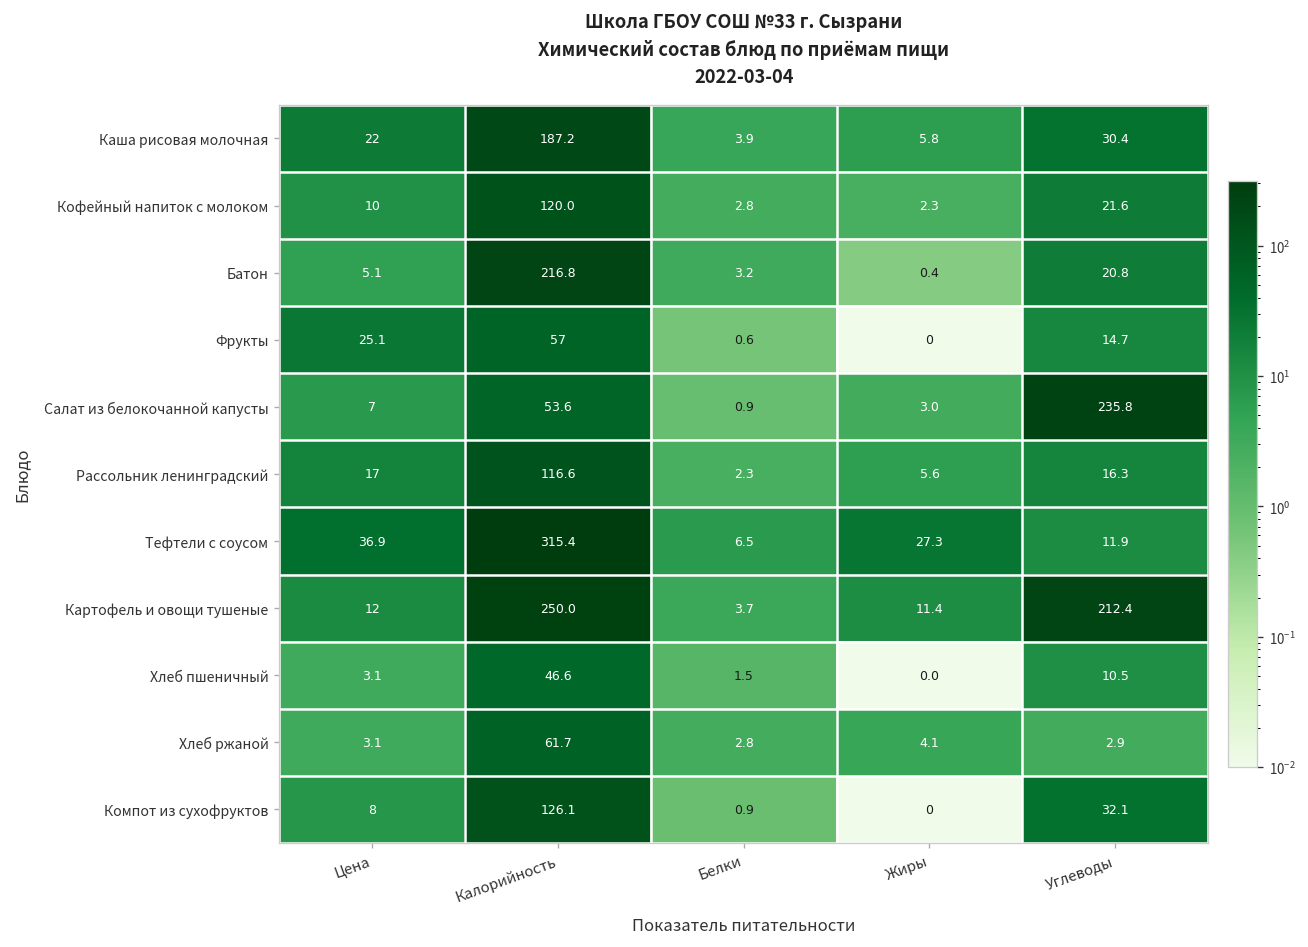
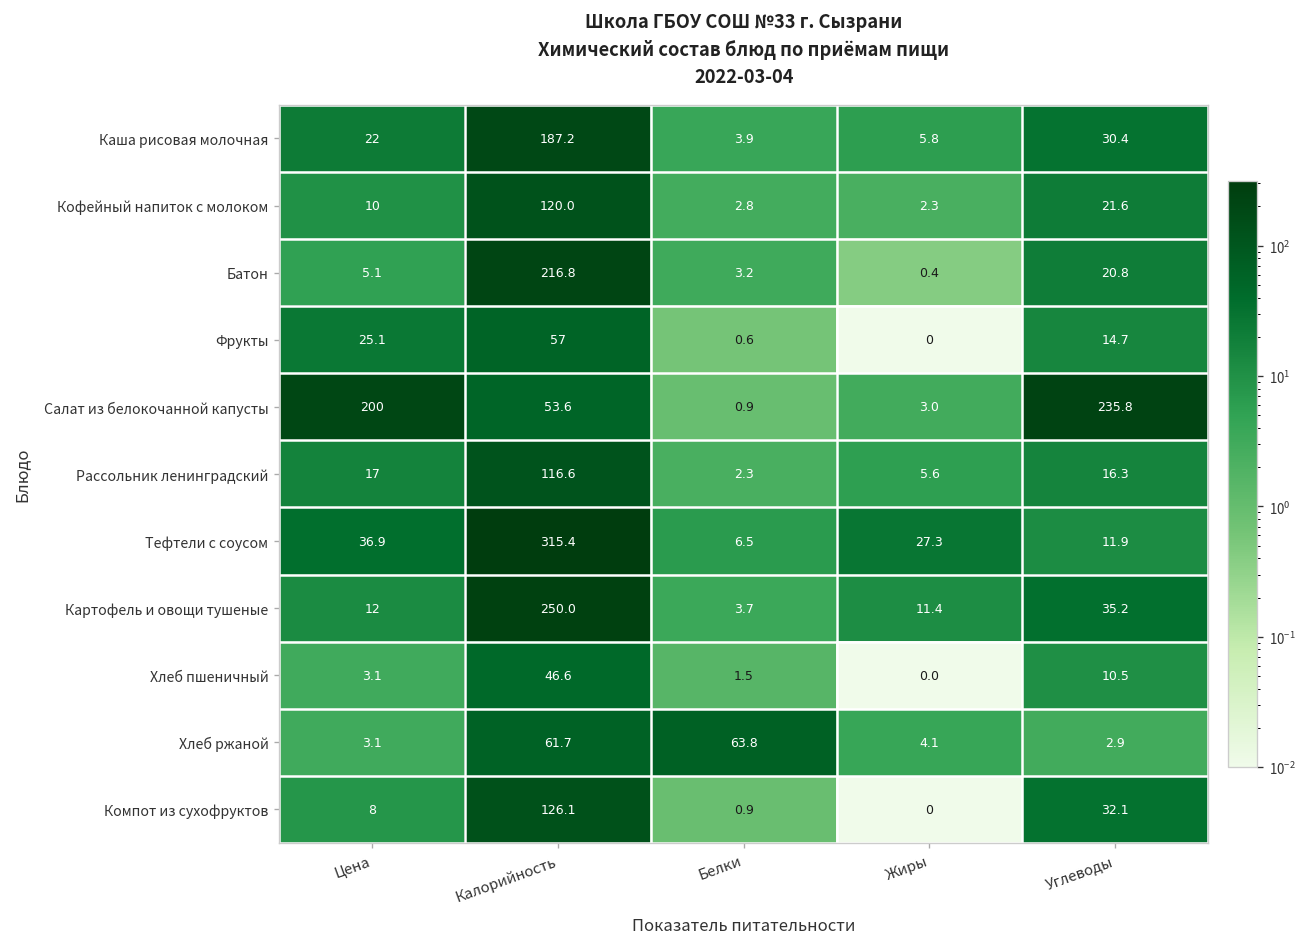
Салат из белокочанной капусты, Цена: 7 -> 200
Картофель и овощи тушеные, Углеводы: 212.4 -> 35.2
Хлеб ржаной, Белки: 2.8 -> 63.8
